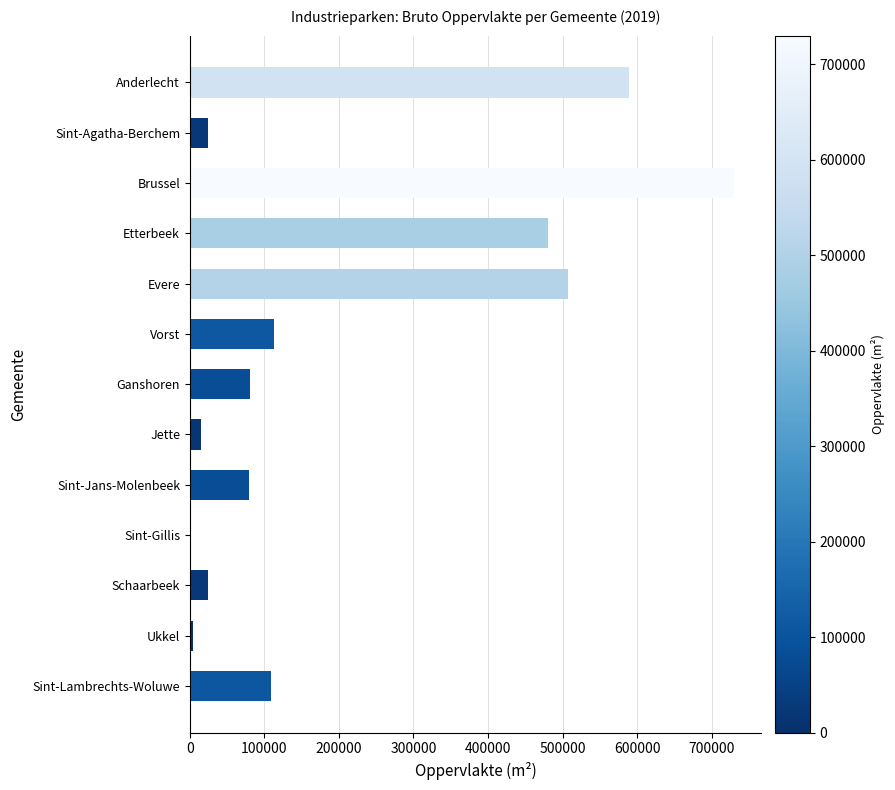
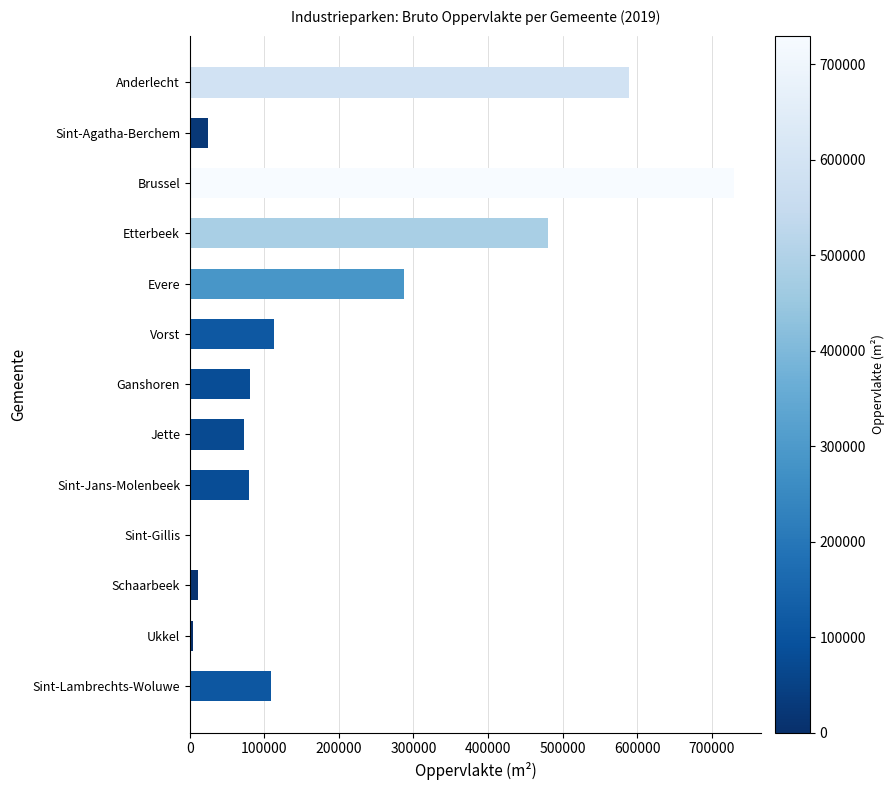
Evere: 510000 -> 290000
Jette: 20000 -> 70000
Schaarbeek: 20000 -> 10000
